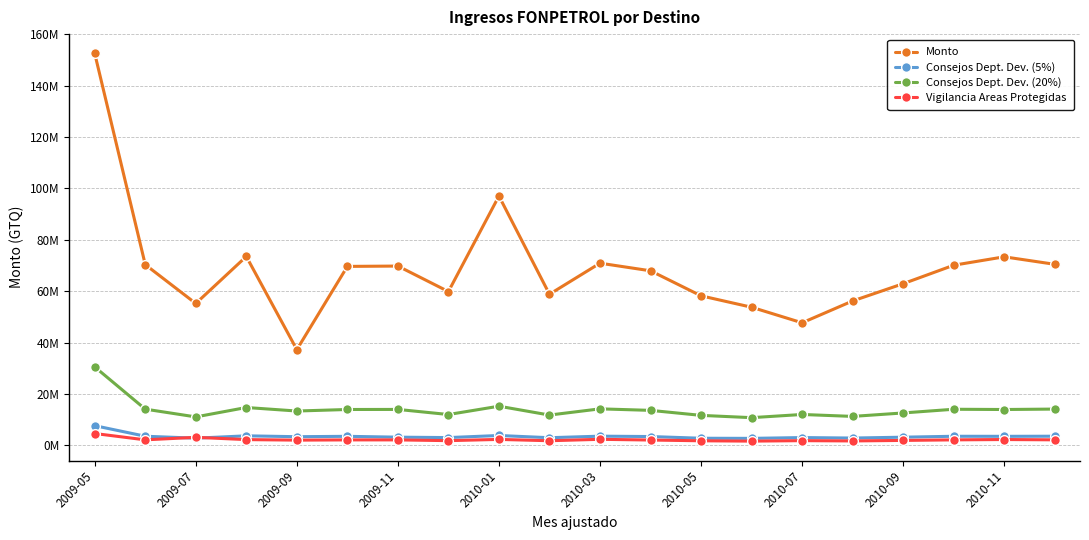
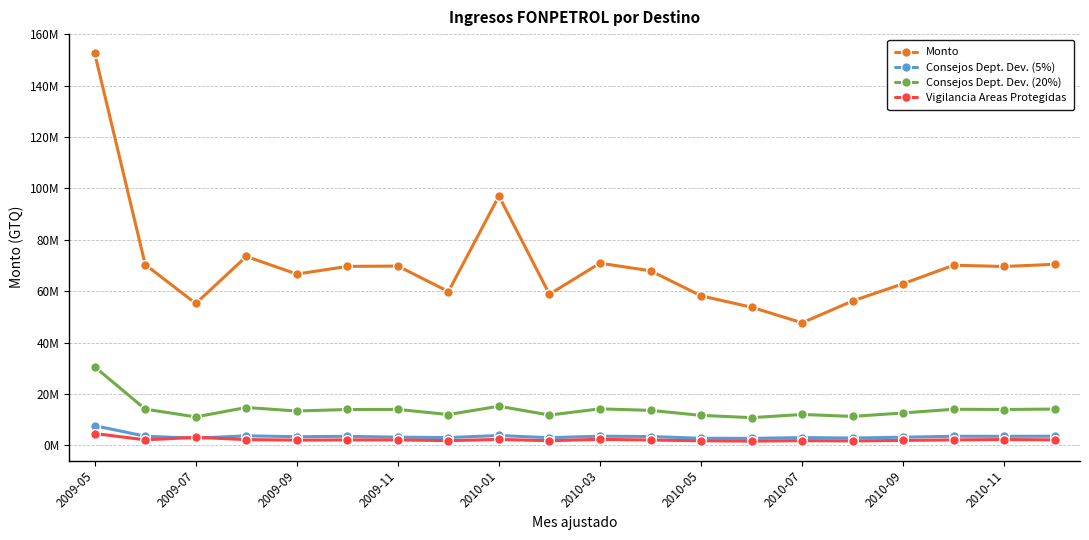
Monto, 2009-09: 37000000 -> 67000000
Monto, 2010-11: 73000000 -> 70000000
